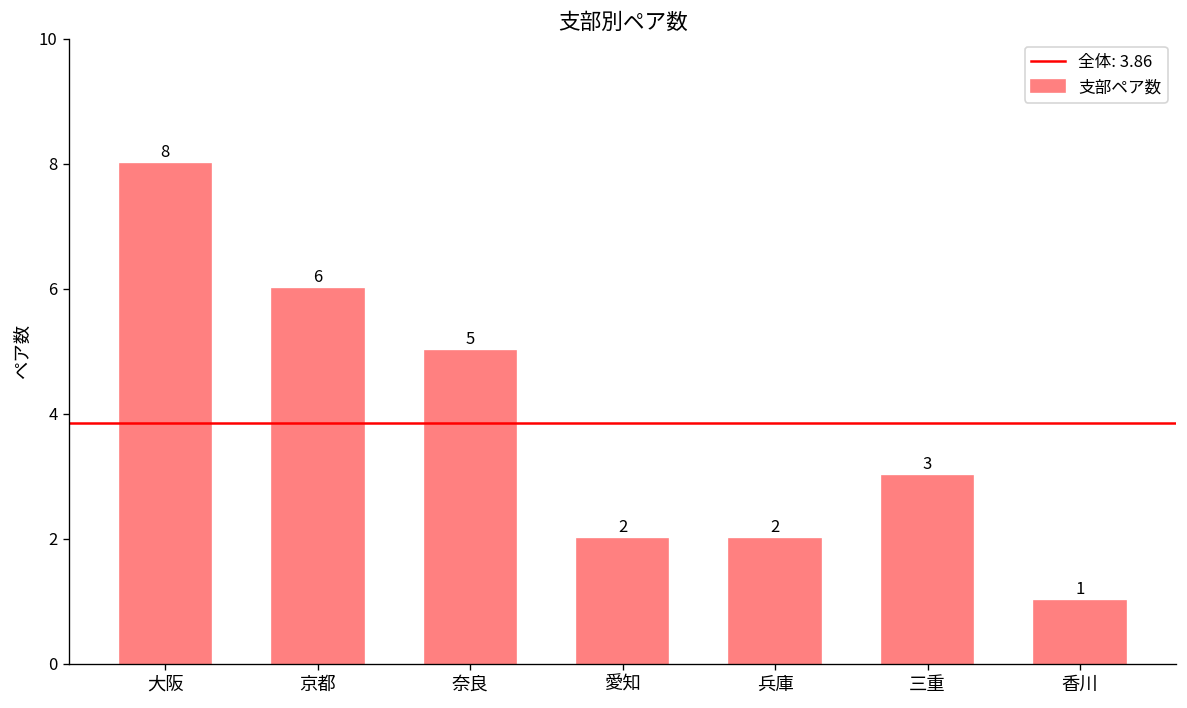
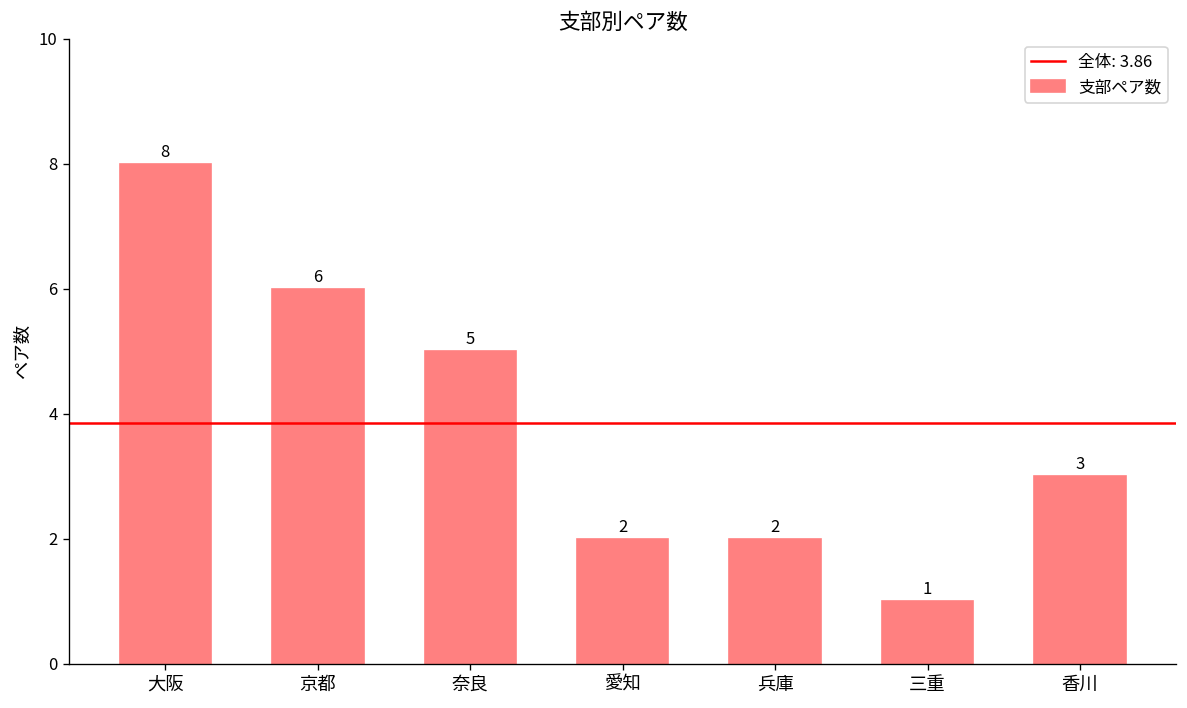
三重: 3 -> 1
香川: 1 -> 3
